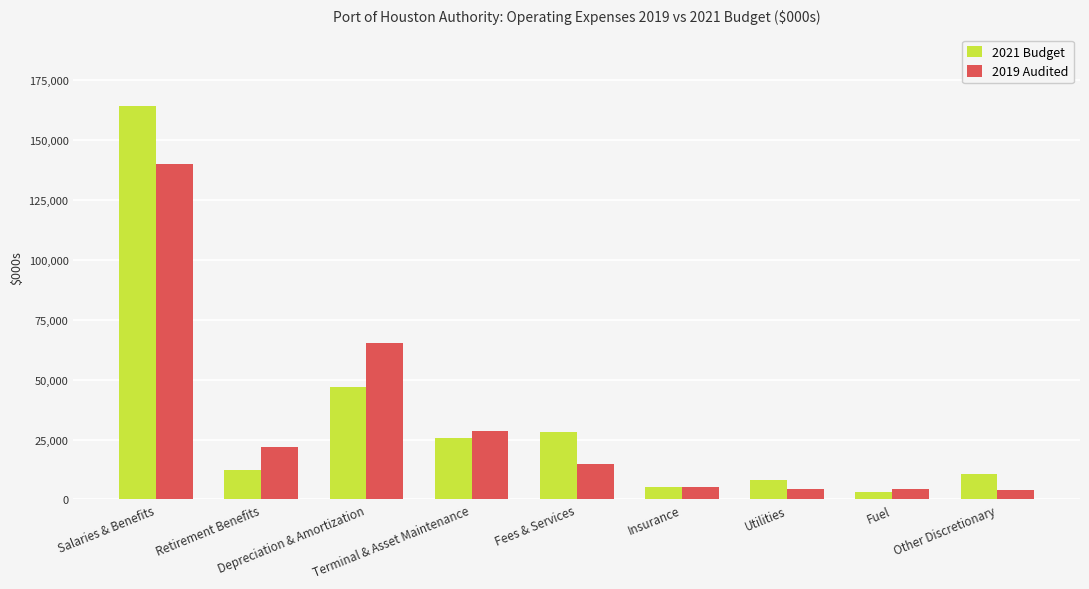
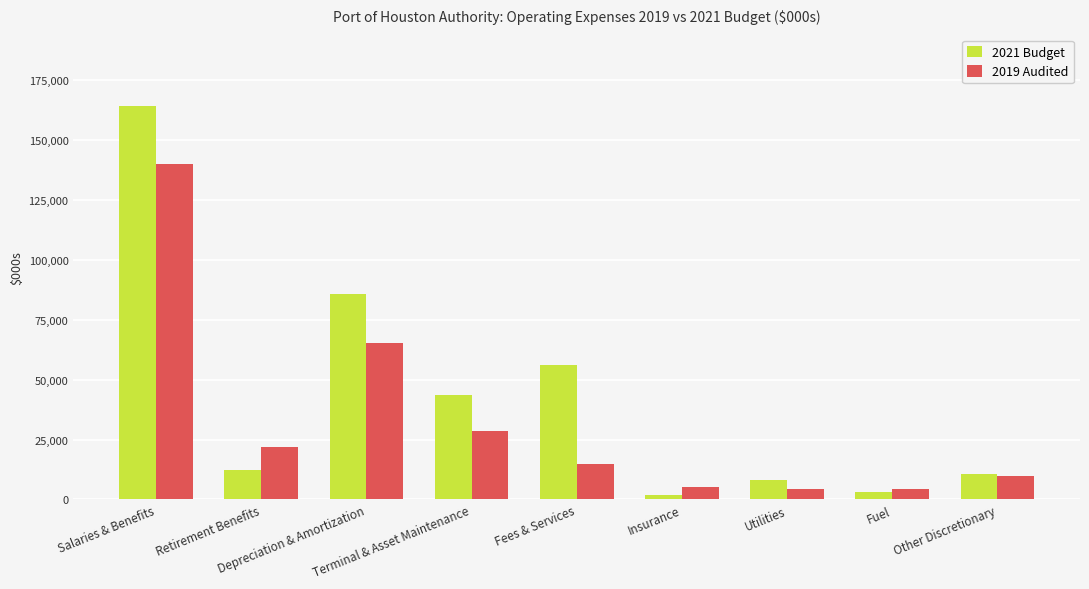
2021 Budget, Depreciation & Amortization: 47,000 -> 86,000
2021 Budget, Terminal & Asset Maintenance: 26,000 -> 43,000
2021 Budget, Fees & Services: 28,000 -> 56,000
2021 Budget, Insurance: 5,000 -> 2,000
2019 Audited, Other Discretionary: 4,000 -> 10,000
